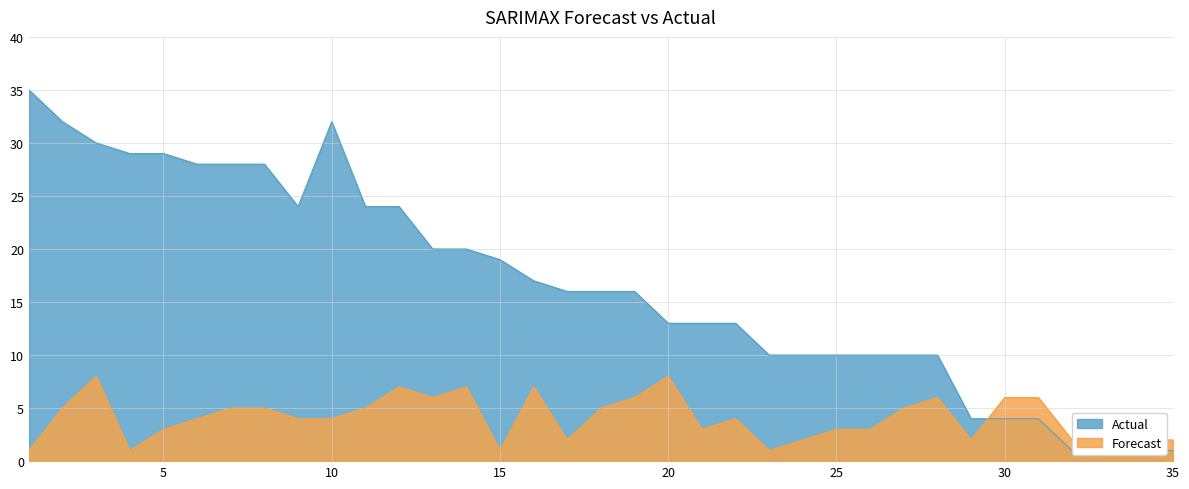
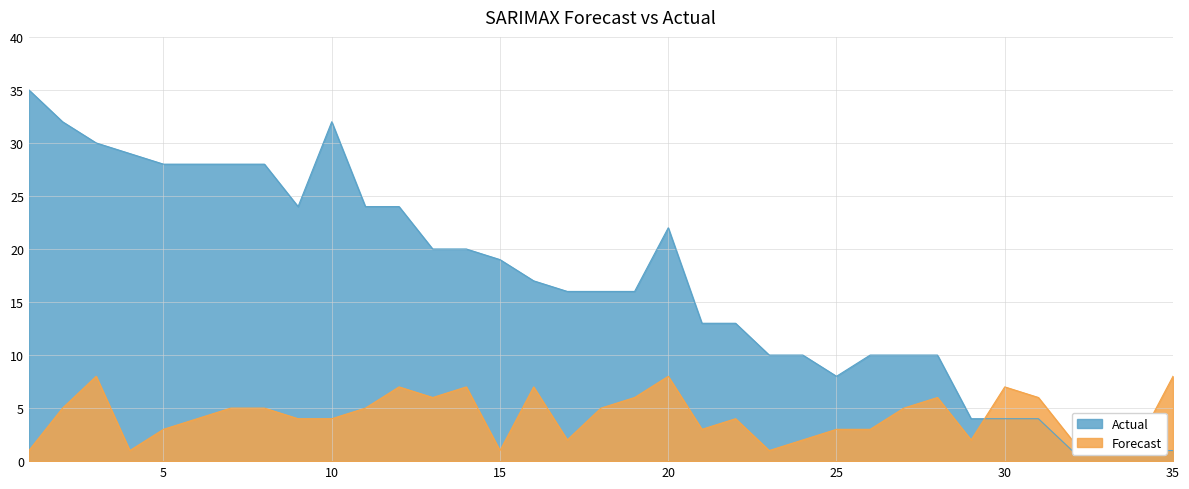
Actual, 5: 29 -> 28
Actual, 20: 13 -> 22
Actual, 25: 10 -> 8
Forecast, 30: 6 -> 7
Forecast, 35: 2 -> 8
